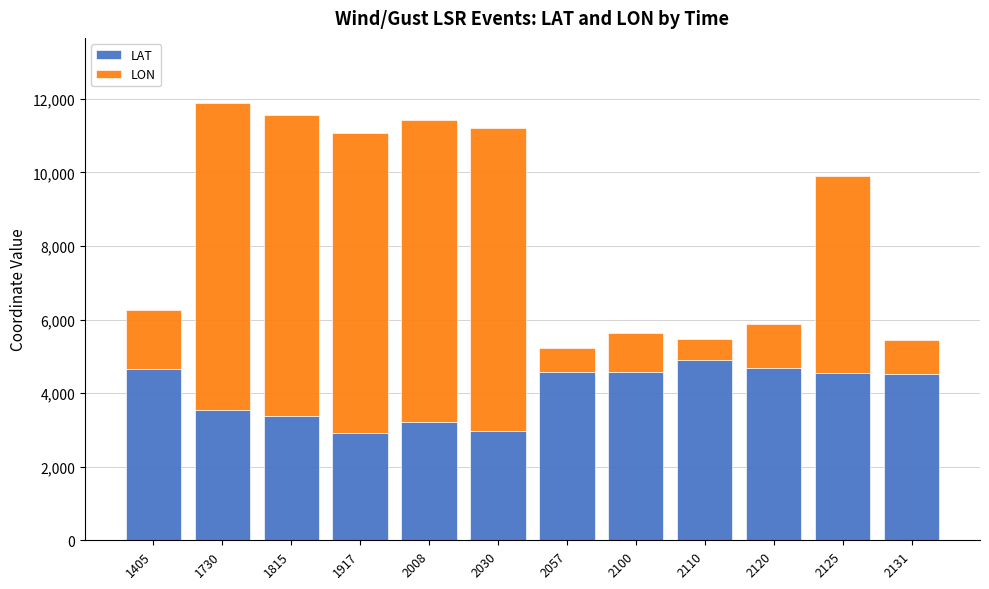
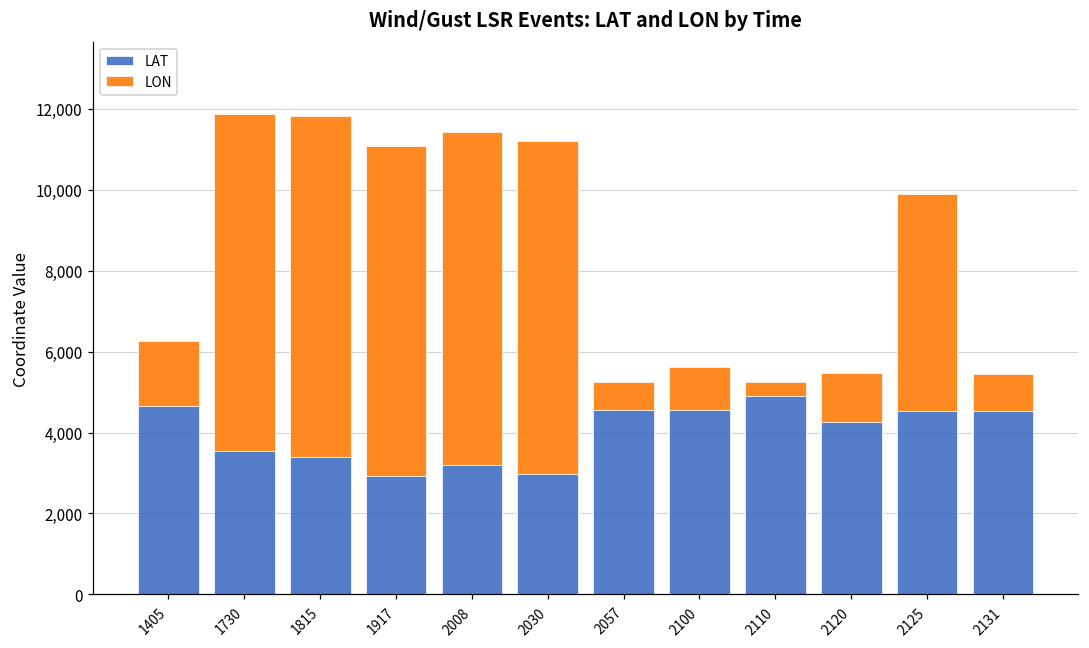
LON, 1815: 8,200 -> 8,400
LON, 2110: 600 -> 300
LAT, 2120: 4,700 -> 4,300
